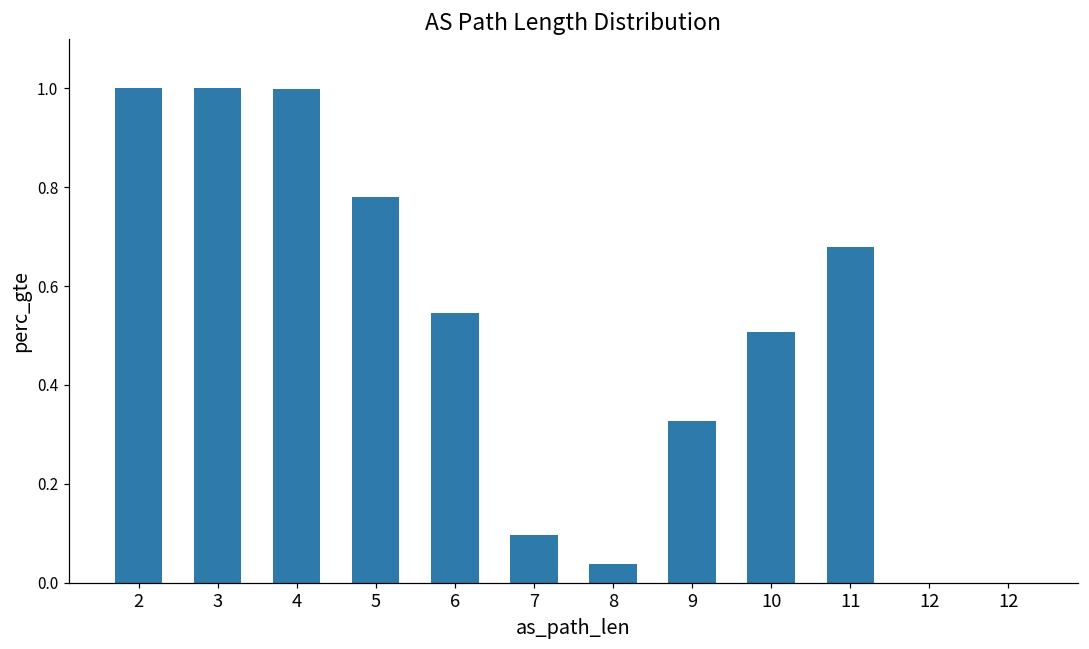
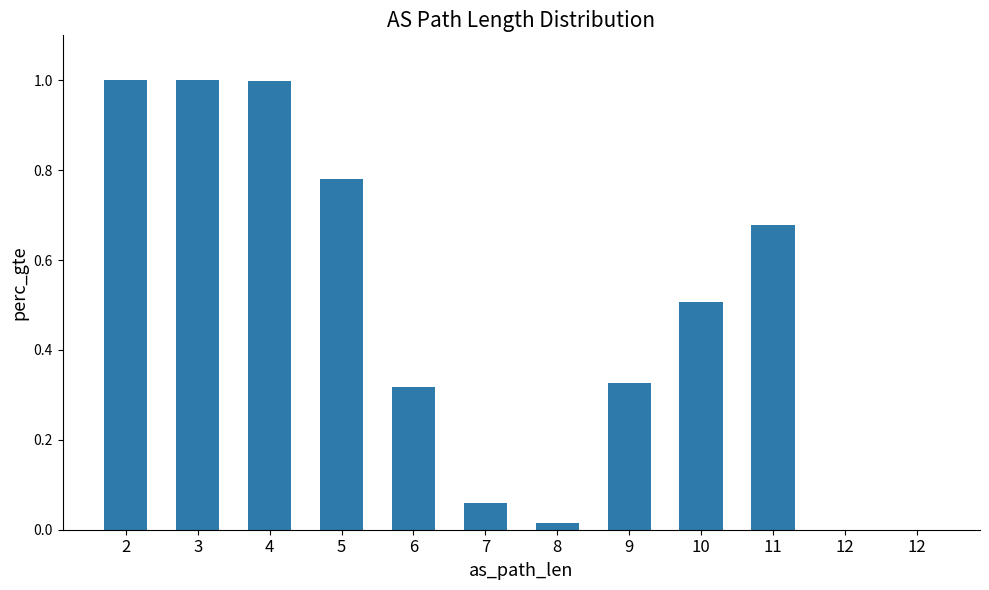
6: 0.55 -> 0.32
7: 0.10 -> 0.06
8: 0.04 -> 0.02
